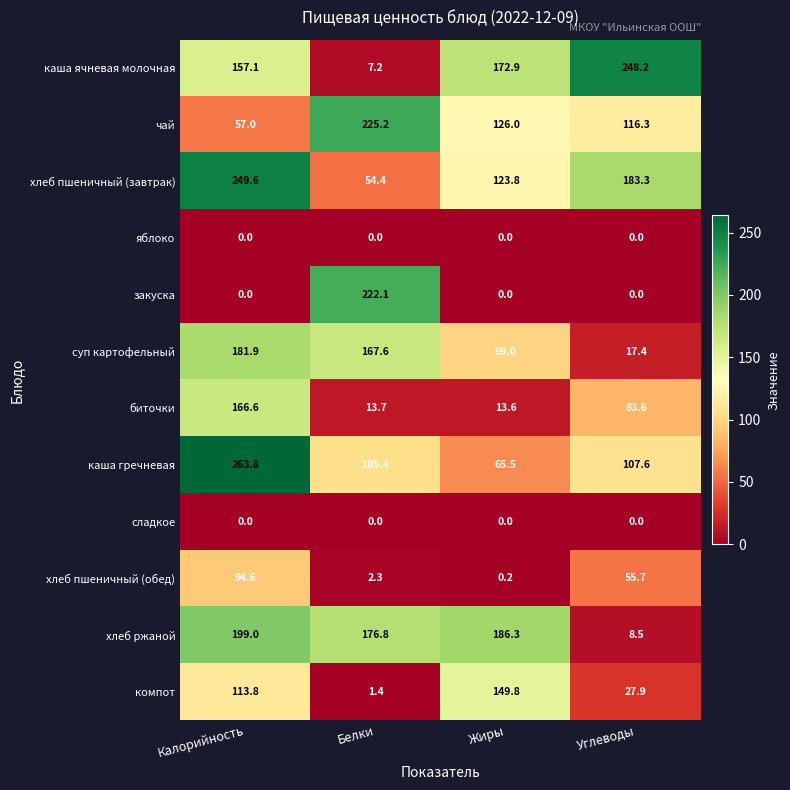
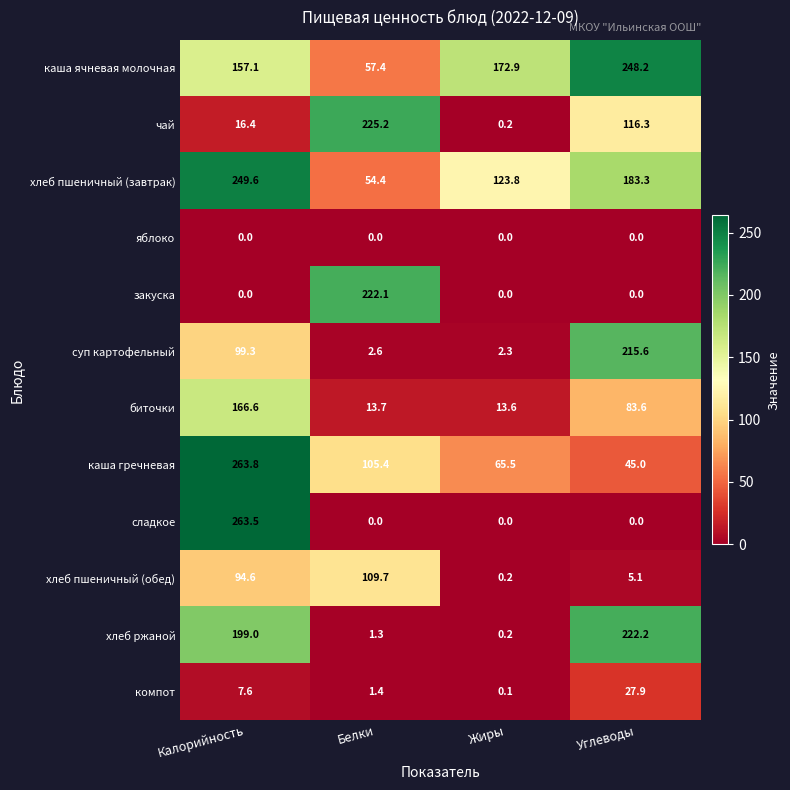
каша ячневая молочная, Белки: 7.2 -> 57.4
чай, Калорийность: 57.0 -> 16.4
чай, Жиры: 126.0 -> 0.2
суп картофельный, Калорийность: 181.9 -> 99.3
суп картофельный, Белки: 167.6 -> 2.6
суп картофельный, Жиры: 99.0 -> 2.3
суп картофельный, Углеводы: 17.4 -> 215.6
каша гречневая, Углеводы: 107.6 -> 45.0
сладкое, Калорийность: 0.0 -> 263.5
хлеб пшеничный (обед), Белки: 2.3 -> 109.7
хлеб пшеничный (обед), Углеводы: 55.7 -> 5.1
хлеб ржаной, Белки: 176.8 -> 1.3
хлеб ржаной, Жиры: 186.3 -> 0.2
хлеб ржаной, Углеводы: 8.5 -> 222.2
компот, Калорийность: 113.8 -> 7.6
компот, Жиры: 149.8 -> 0.1
